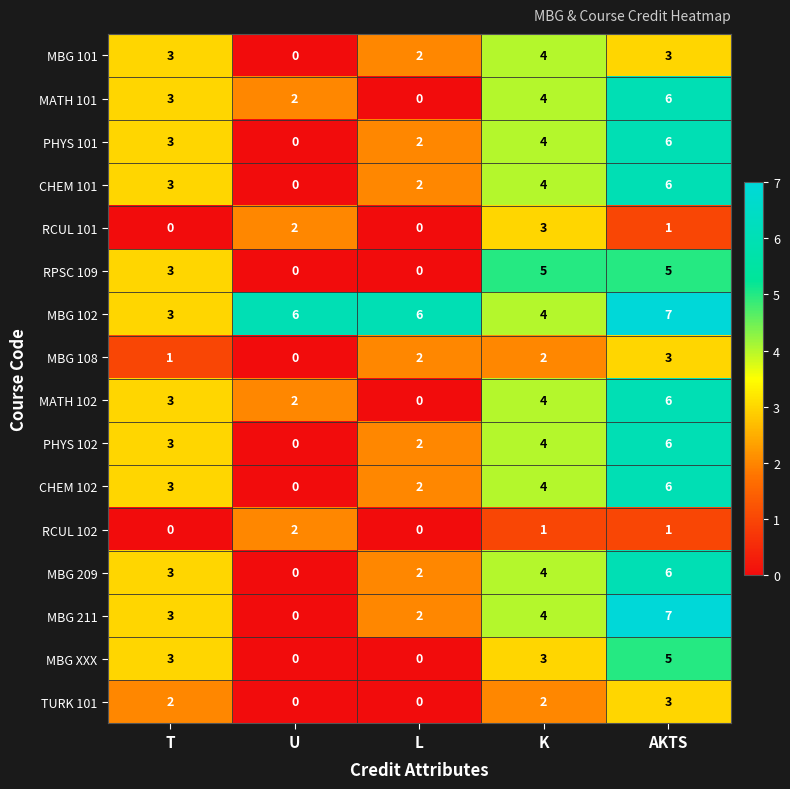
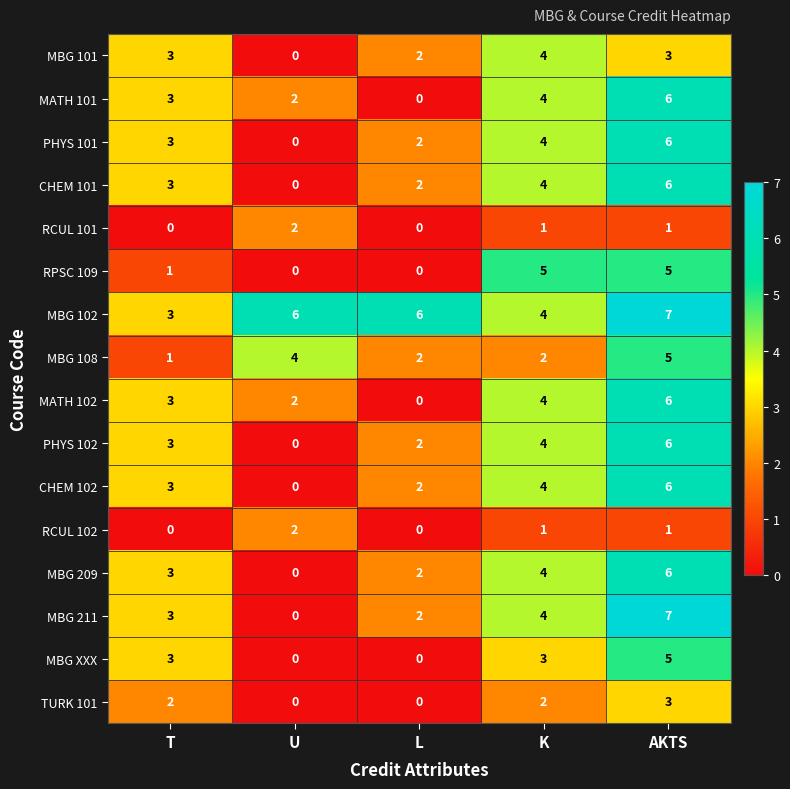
RCUL 101, K: 3 -> 1
RPSC 109, T: 3 -> 1
MBG 108, U: 0 -> 4
MBG 108, AKTS: 3 -> 5
